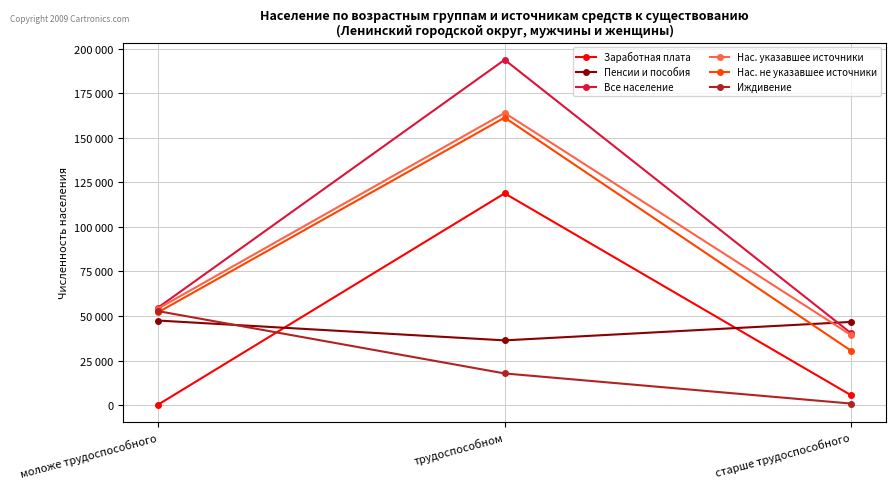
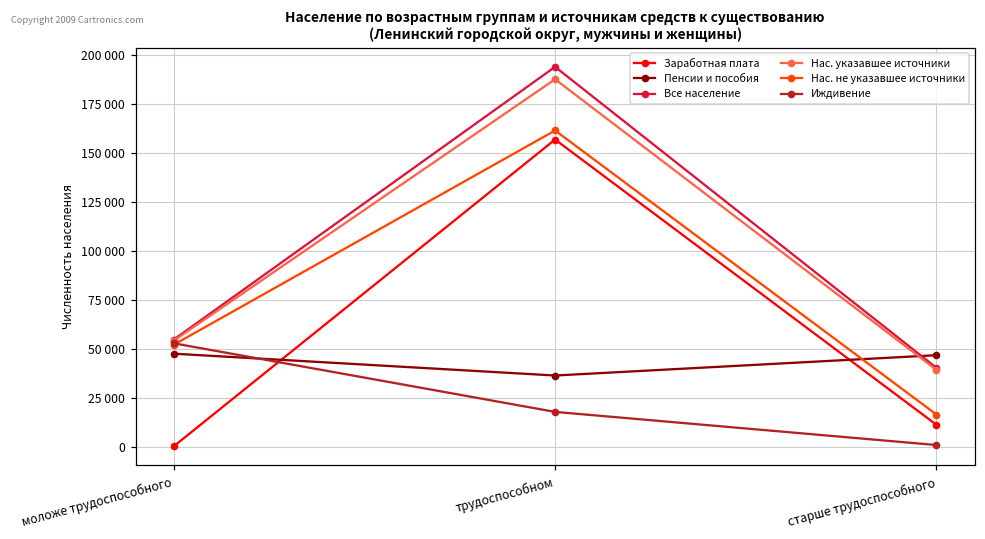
Заработная плата, трудоспособном: 119000 -> 157000
Нас. указавшее источники, трудоспособном: 164000 -> 187000
Заработная плата, старше трудоспособного: 5000 -> 11000
Нас. не указавшее источники, старше трудоспособного: 30000 -> 16000
